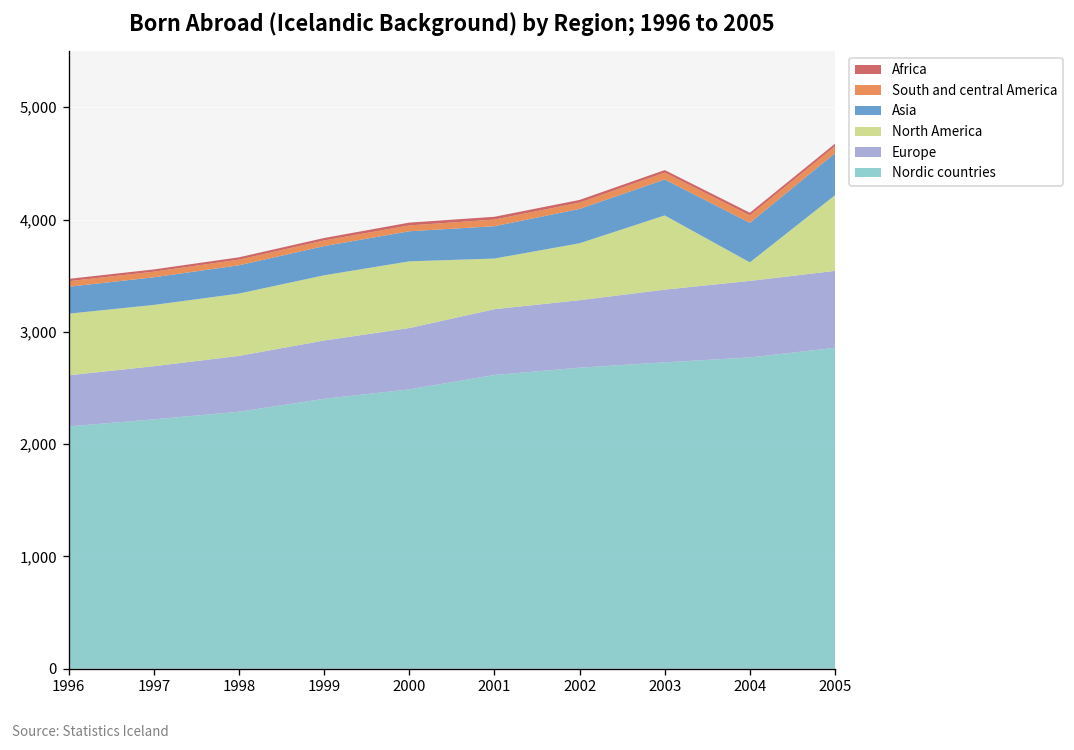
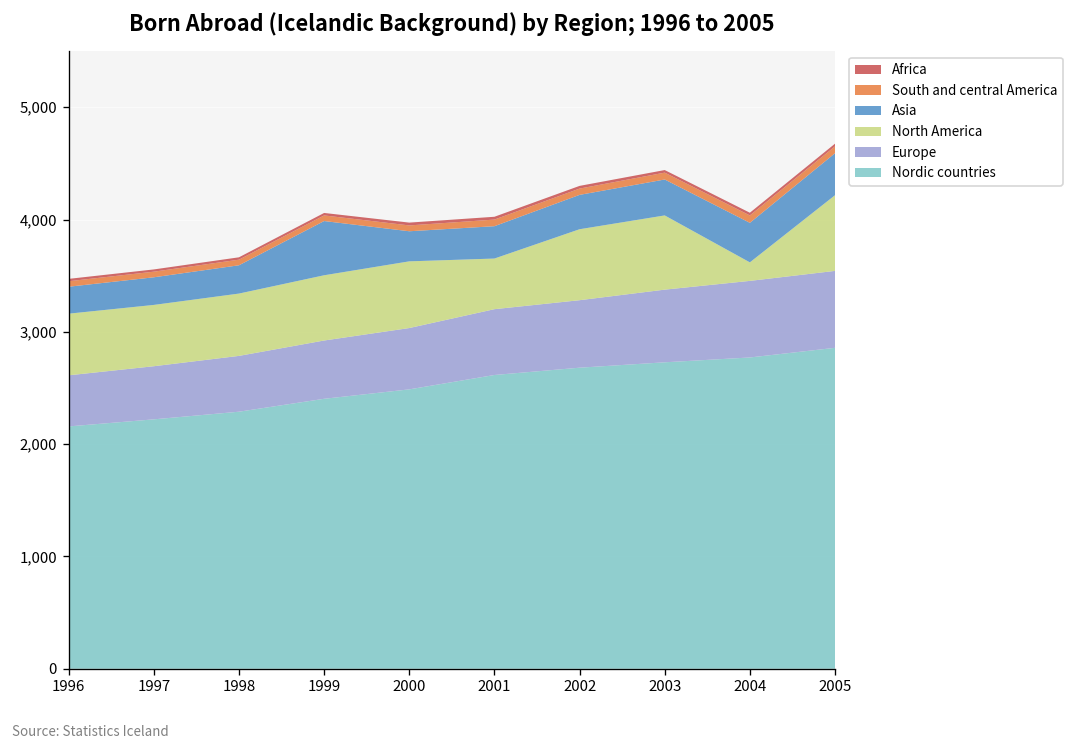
Asia, 1999: 300 -> 500
North America, 2002: 500 -> 600
